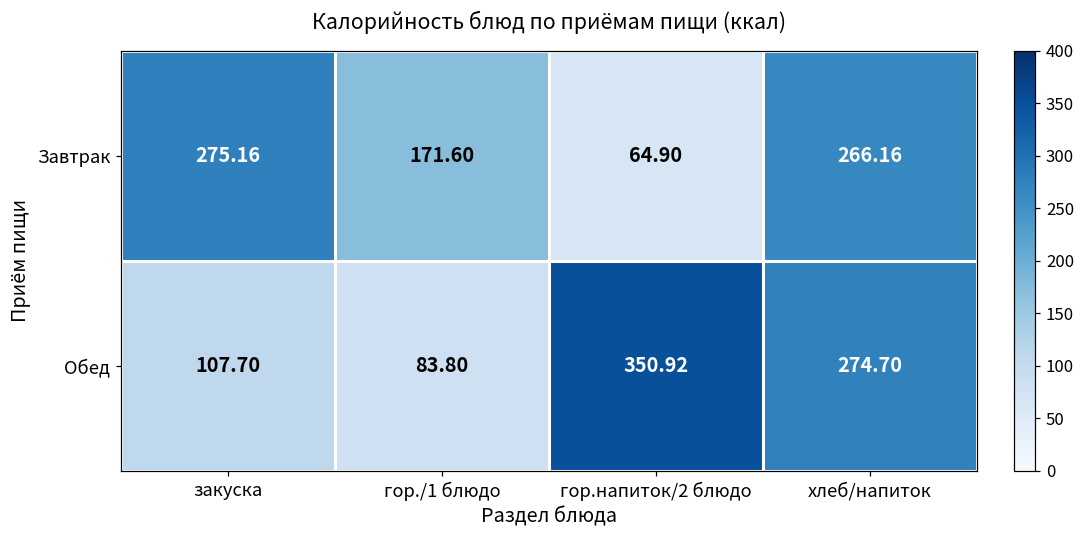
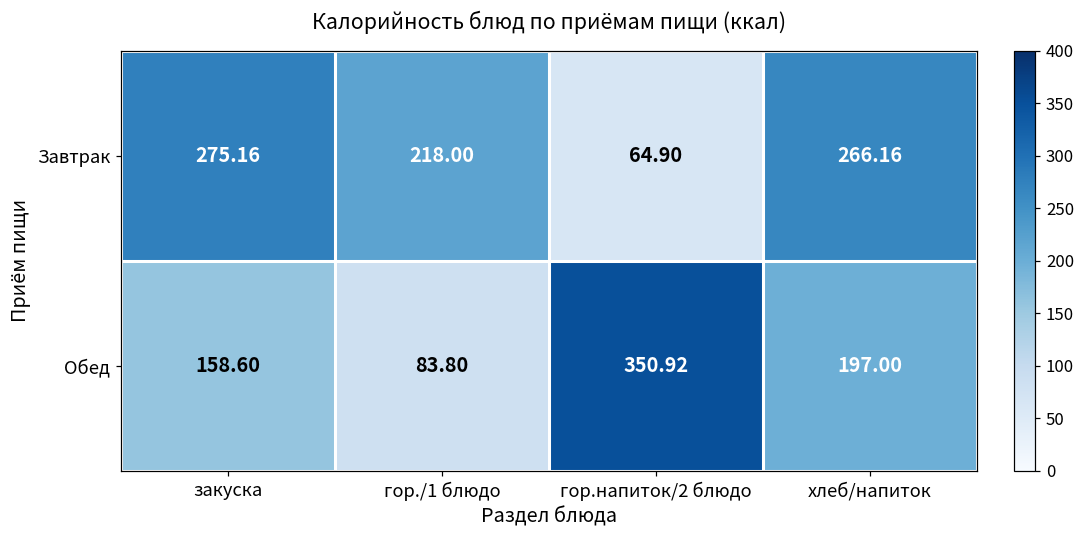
Завтрак, гор./1 блюдо: 171.60 -> 218.00
Обед, закуска: 107.70 -> 158.60
Обед, хлеб/напиток: 274.70 -> 197.00
